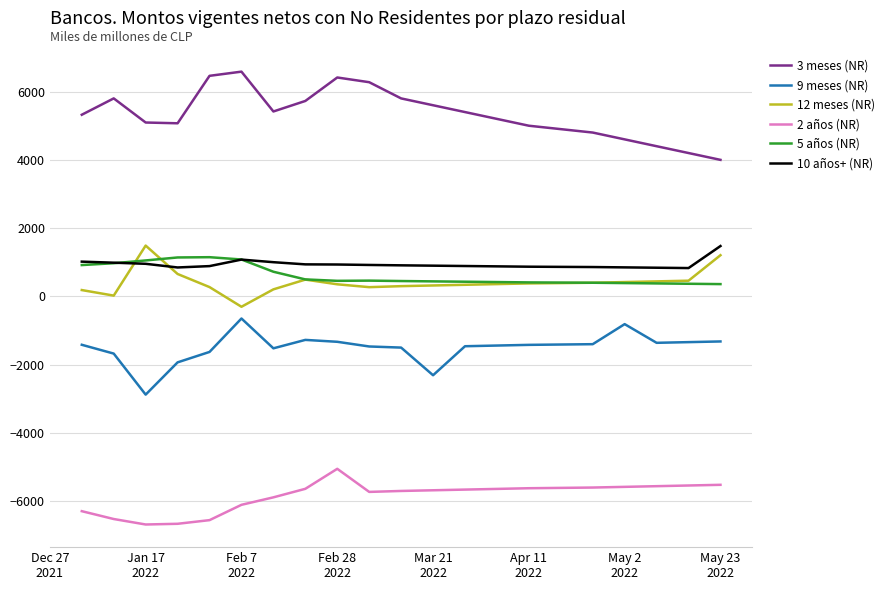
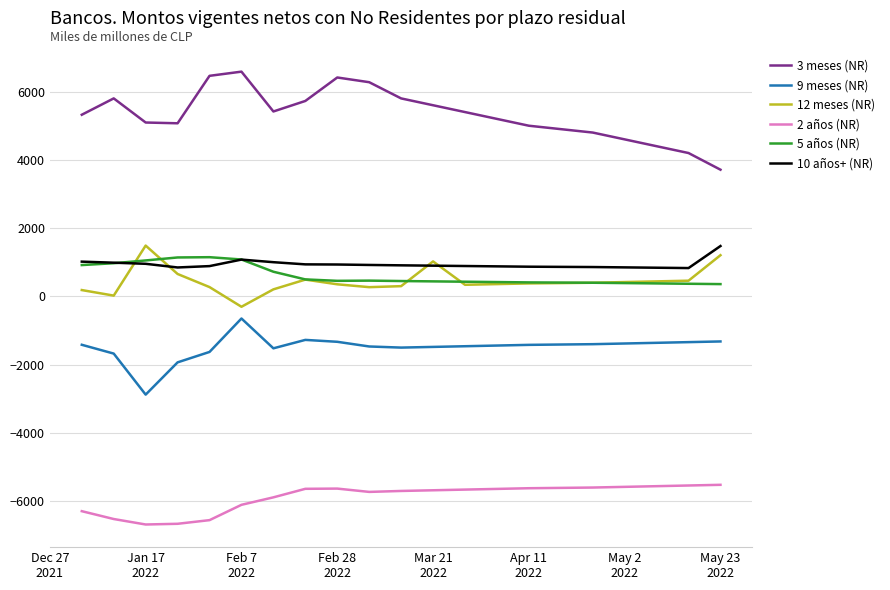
2 años (NR), Feb 28 2022: -5100 -> -5600
9 meses (NR), Mar 21 2022: -2300 -> -1500
12 meses (NR), Mar 21 2022: 300 -> 1000
9 meses (NR), May 2 2022: -800 -> -1400
3 meses (NR), May 23 2022: 4000 -> 3700
